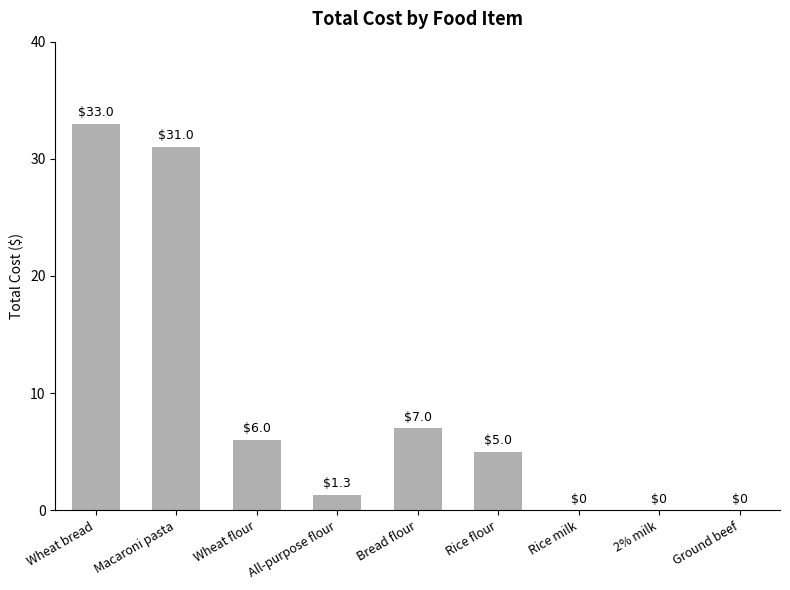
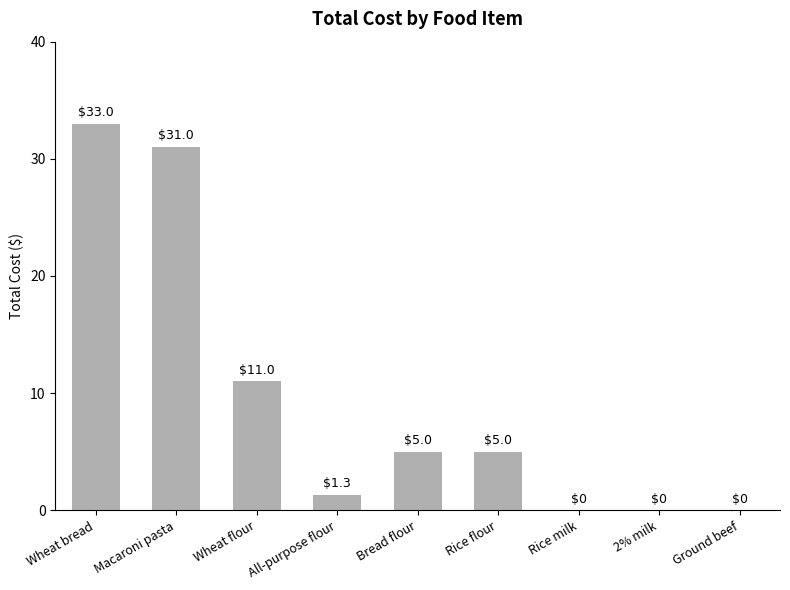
Wheat flour: $6.0 -> $11.0
Bread flour: $7.0 -> $5.0
